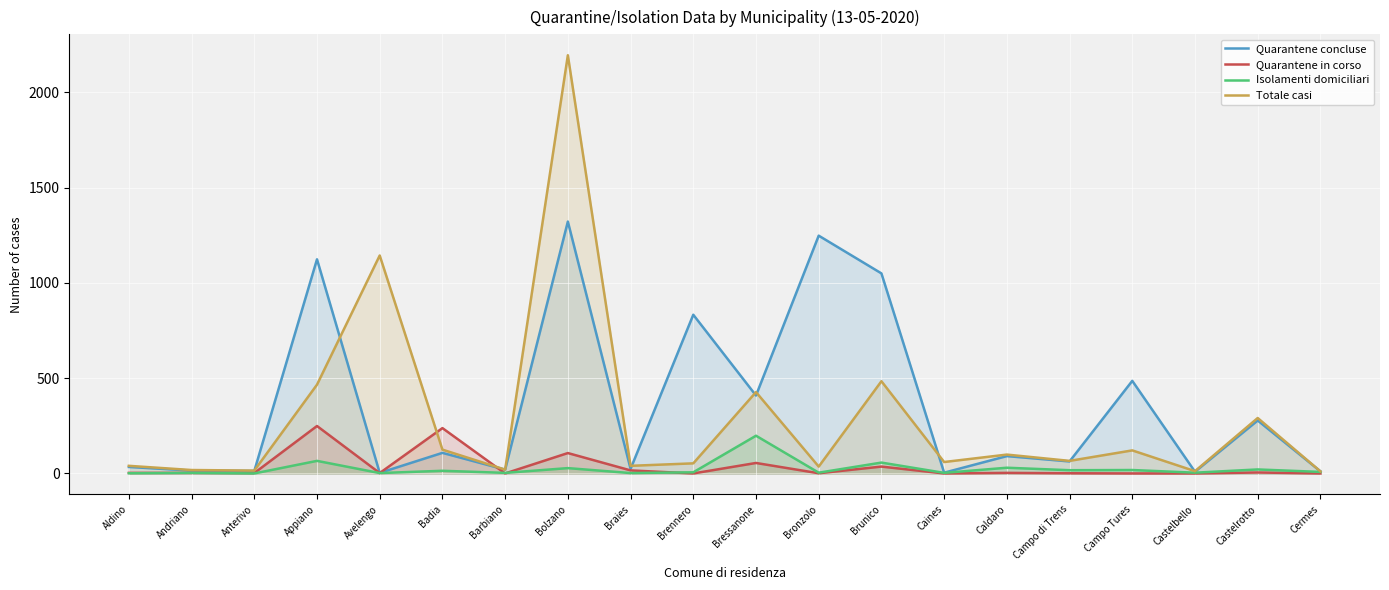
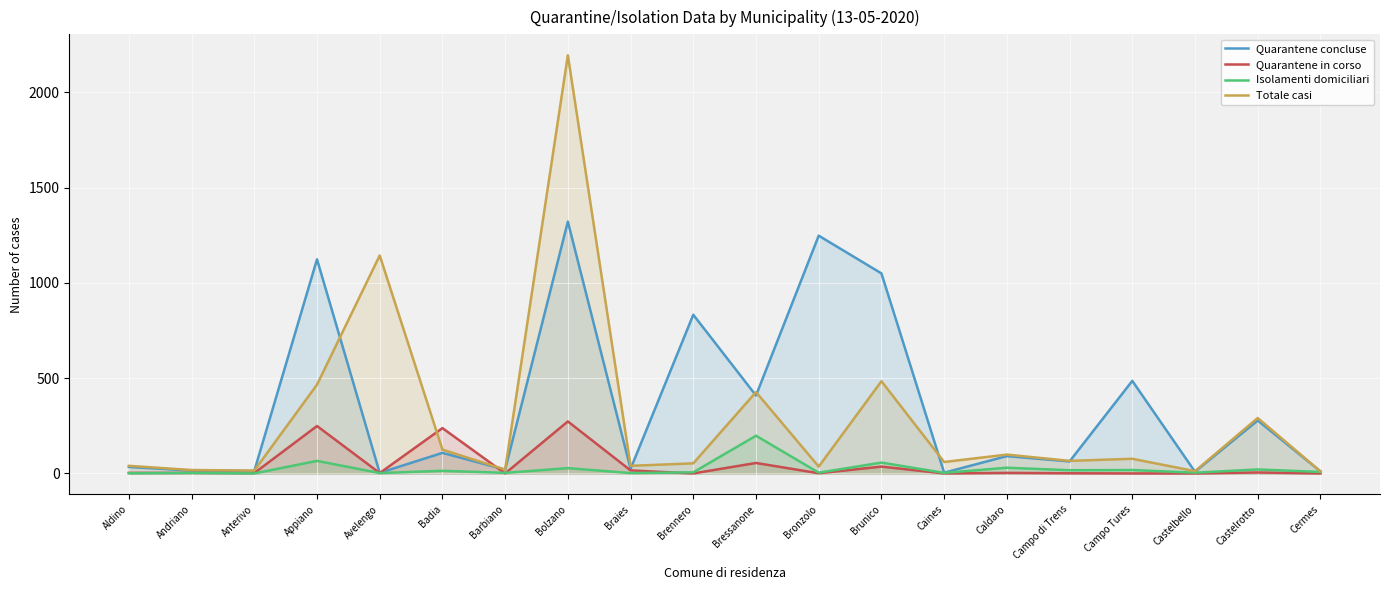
Quarantene in corso, Bolzano: 110 -> 270
Totale casi, Campo Tures: 120 -> 80
